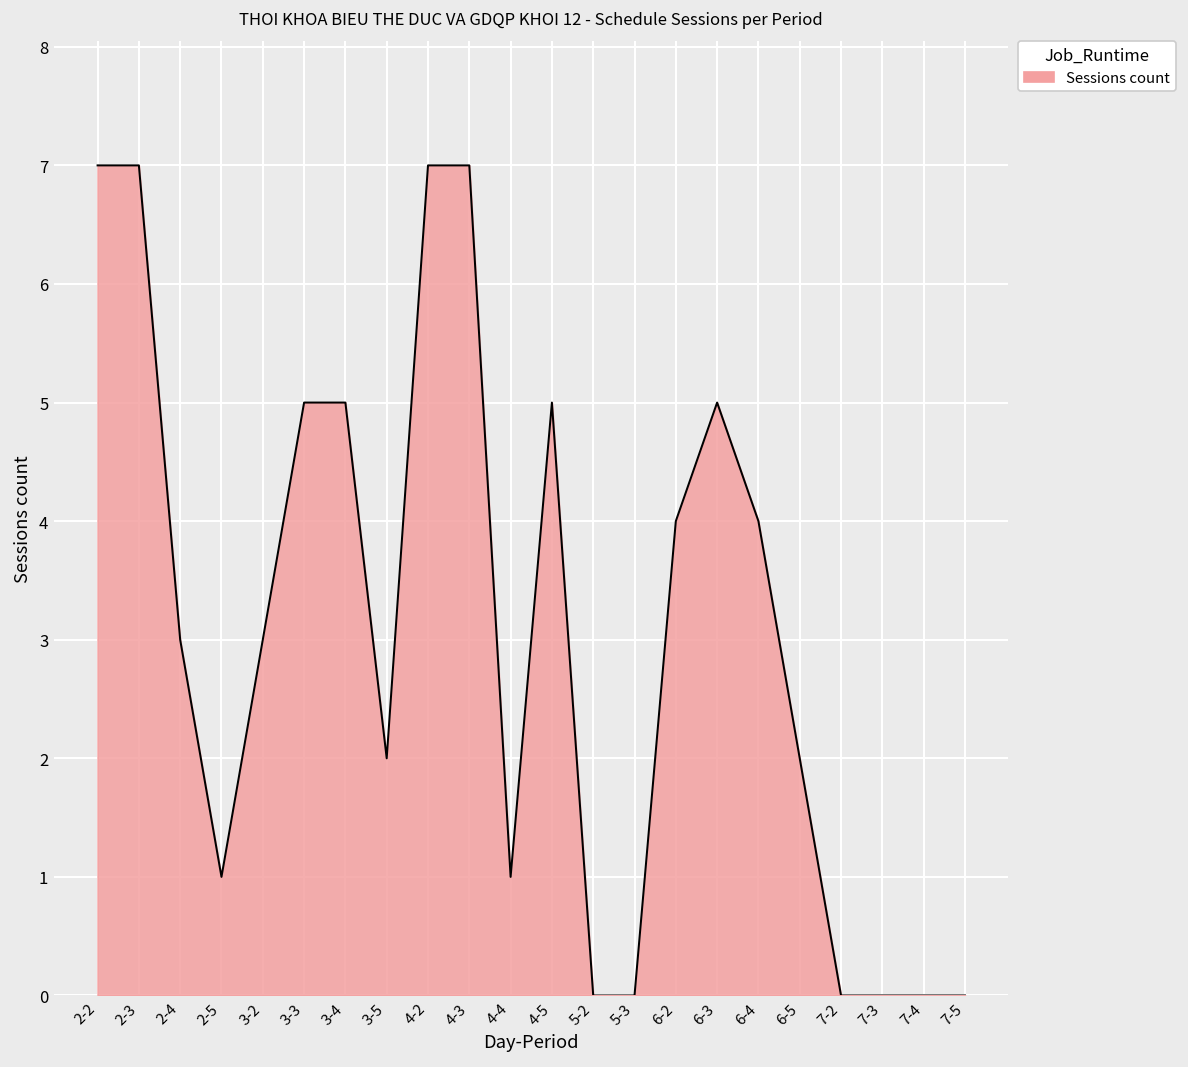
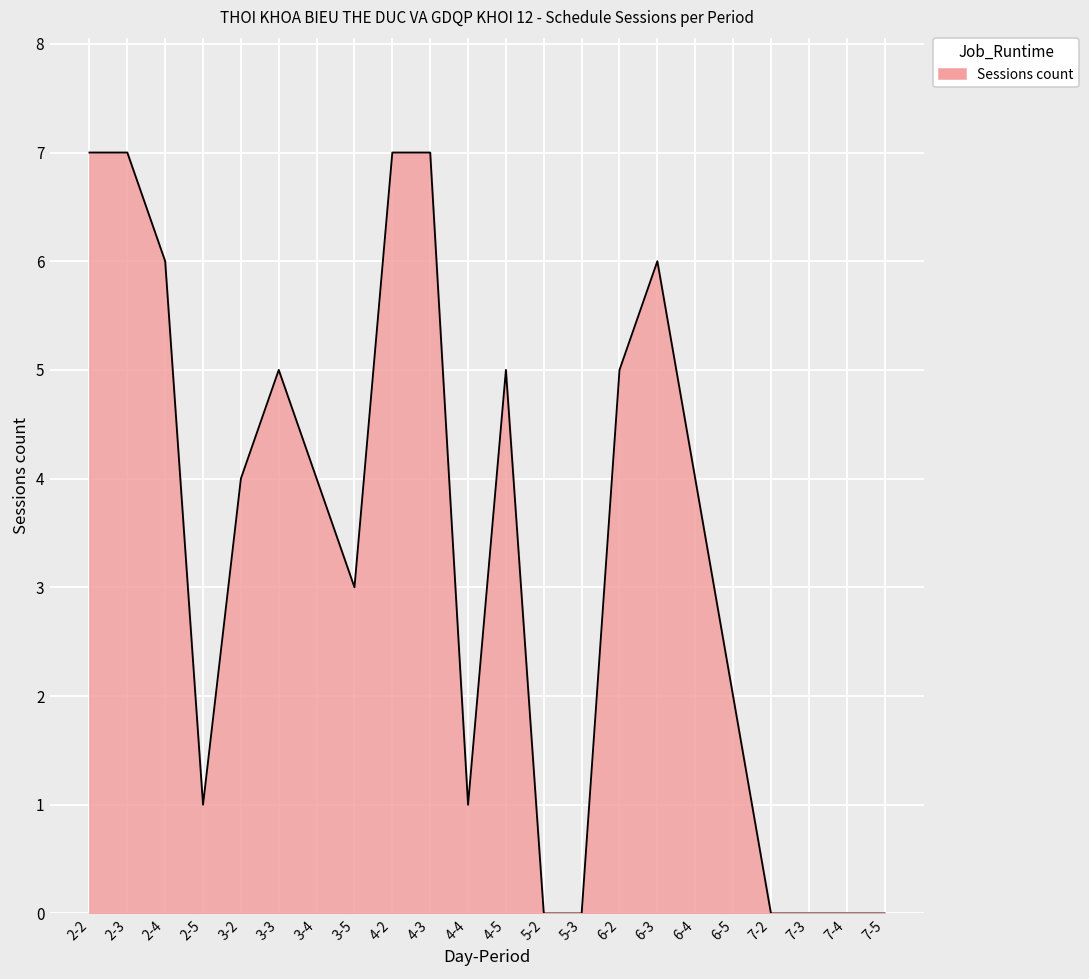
2-4: 3 -> 6
3-2: 3 -> 4
3-4: 5 -> 4
3-5: 2 -> 3
6-2: 4 -> 5
6-3: 5 -> 6
